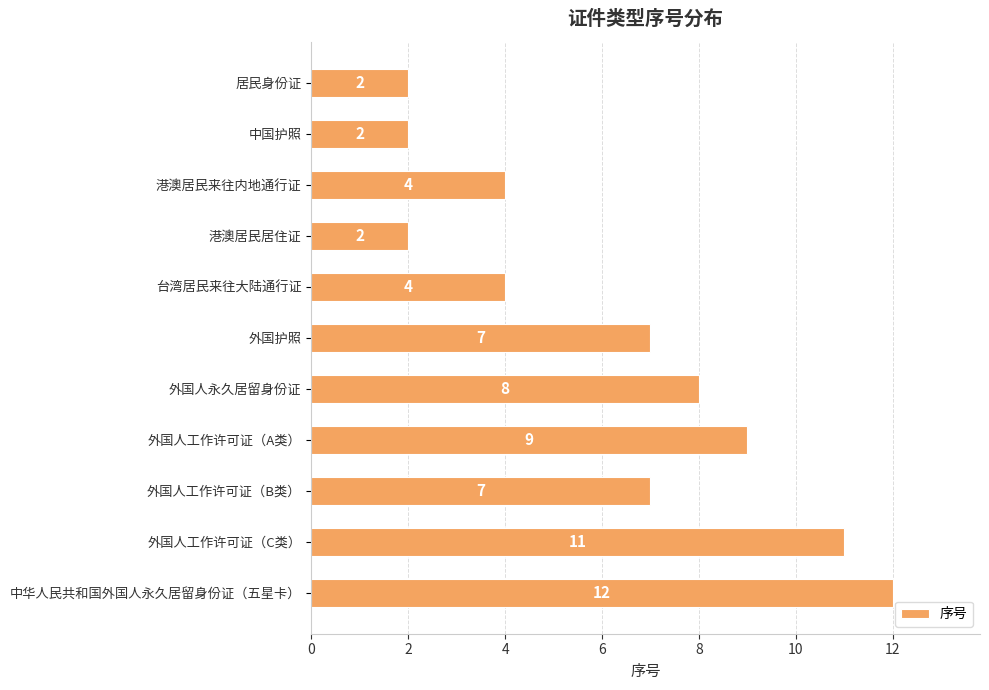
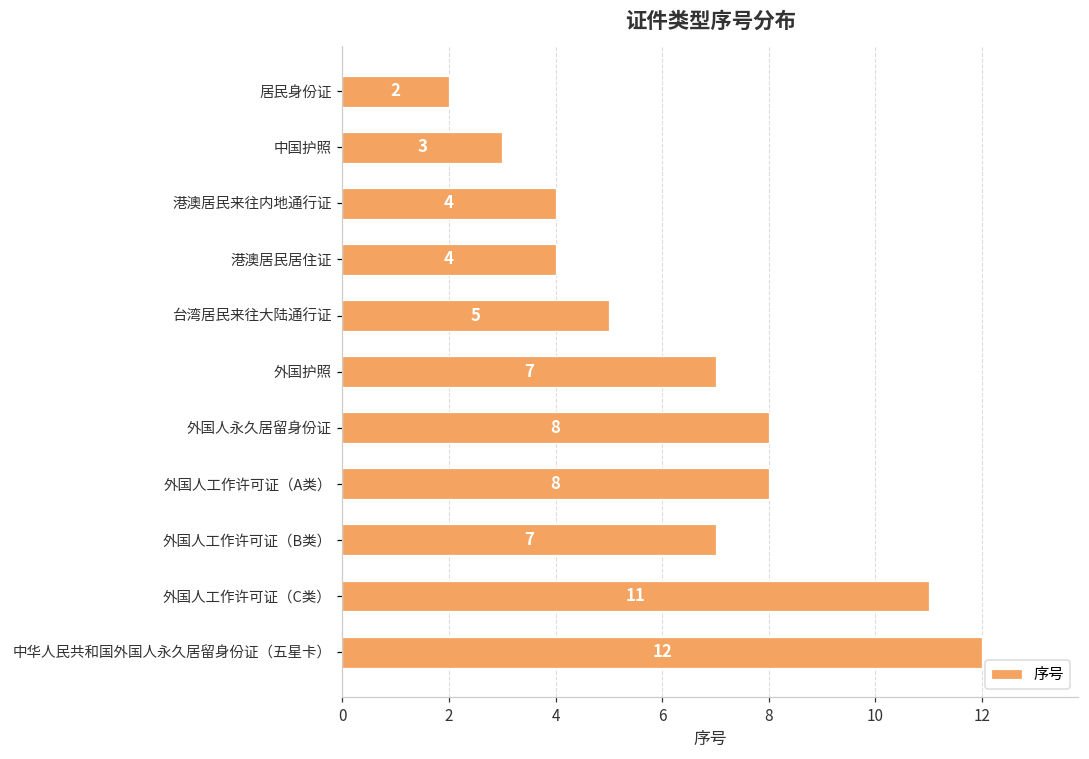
中国护照: 2 -> 3
港澳居民居住证: 2 -> 4
台湾居民来往大陆通行证: 4 -> 5
外国人工作许可证（A类）: 9 -> 8
